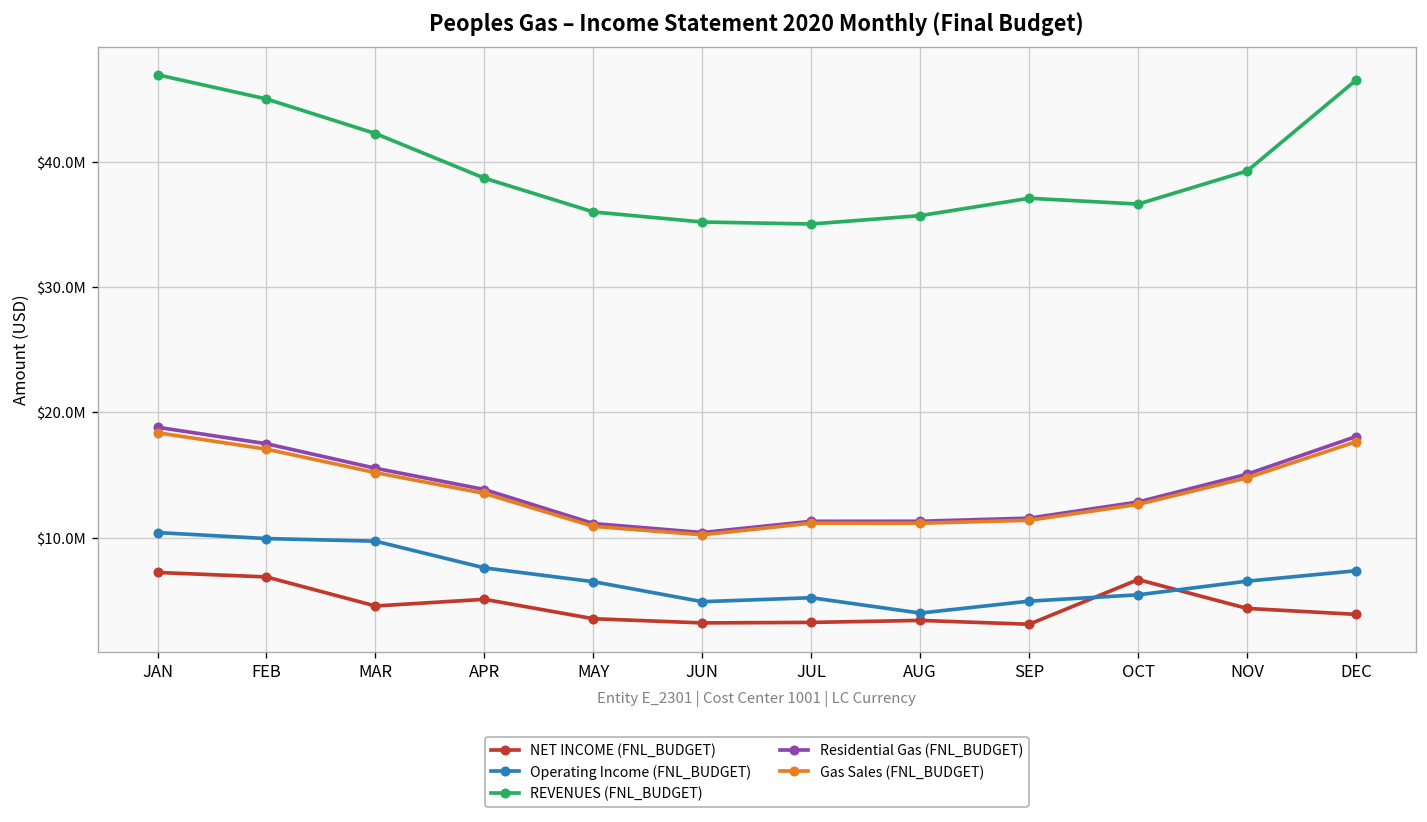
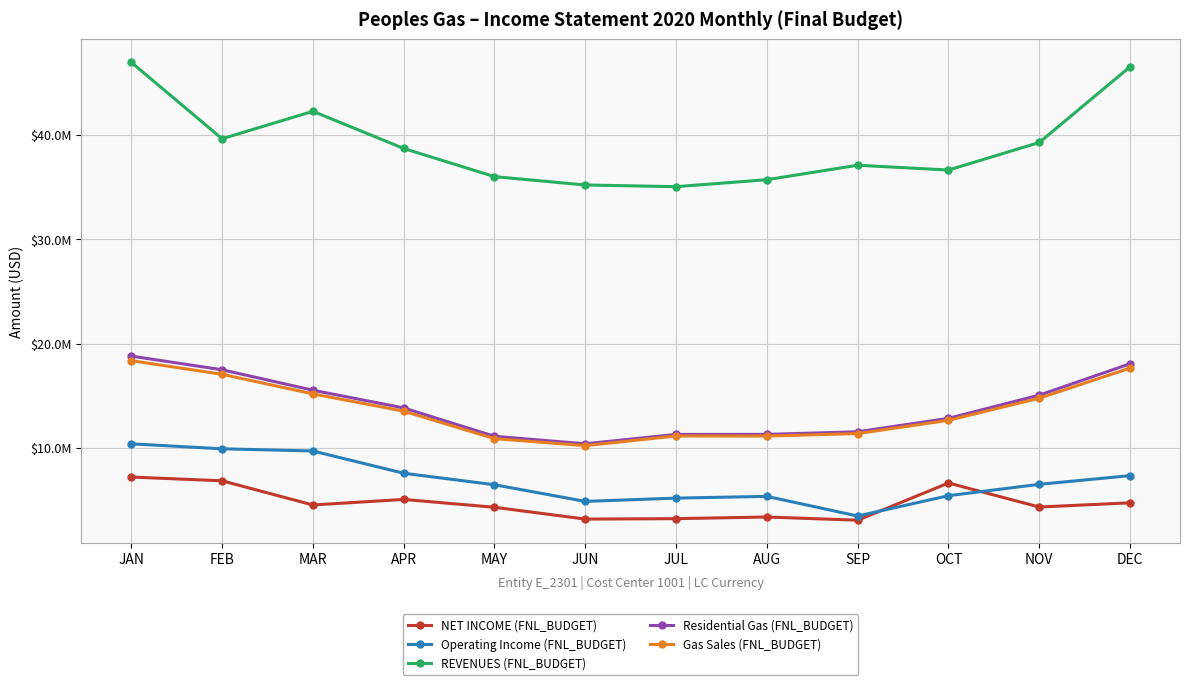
REVENUES (FNL_BUDGET), FEB: $45000000 -> $39600000
NET INCOME (FNL_BUDGET), MAY: $3500000 -> $4300000
Operating Income (FNL_BUDGET), AUG: $4000000 -> $5400000
Operating Income (FNL_BUDGET), SEP: $4900000 -> $3500000
NET INCOME (FNL_BUDGET), DEC: $3900000 -> $4700000
